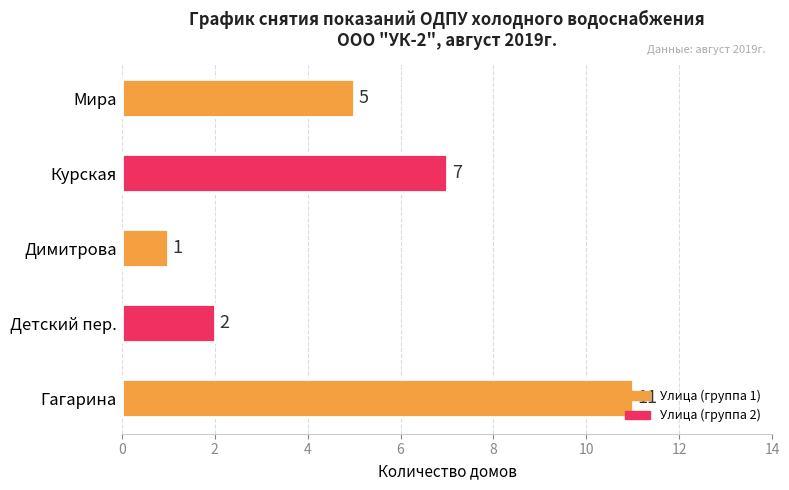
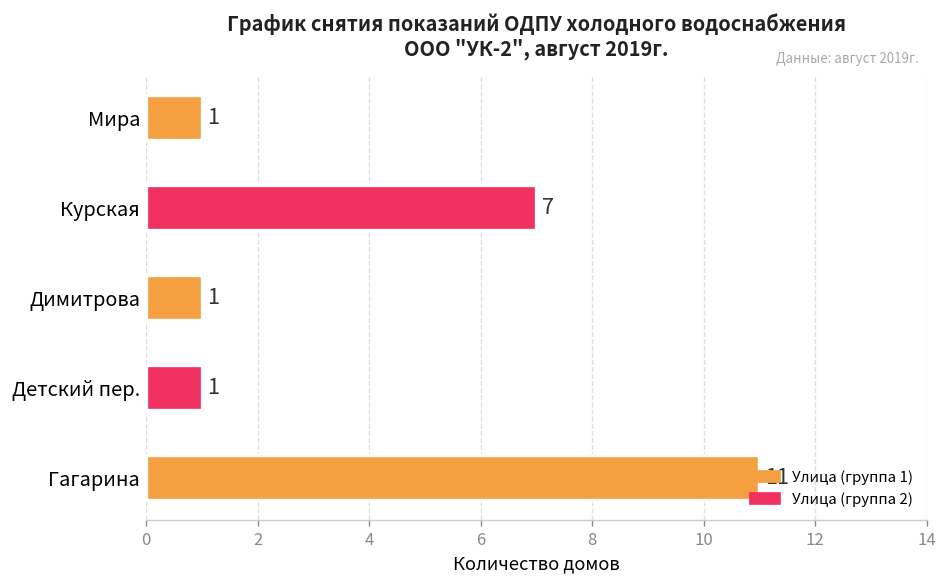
Мира: 5 -> 1
Детский пер.: 2 -> 1
